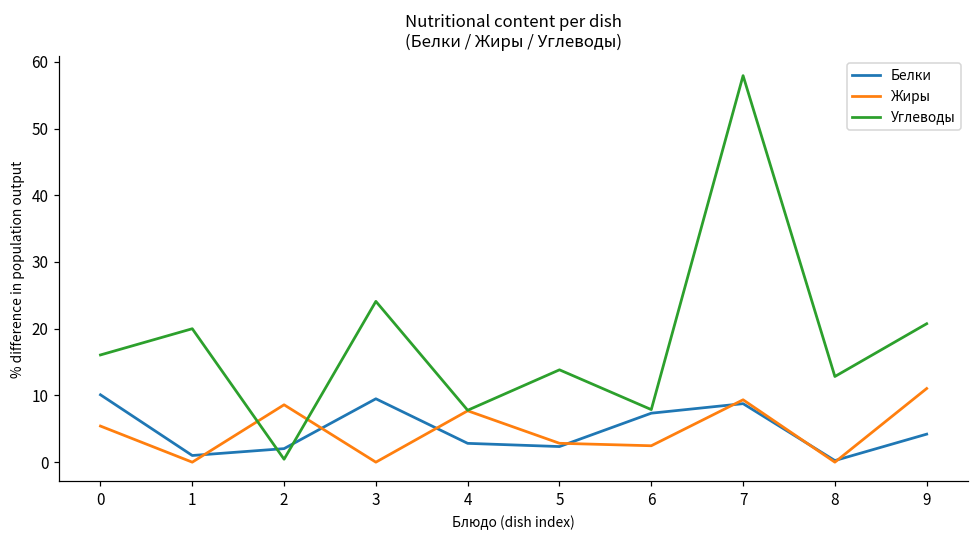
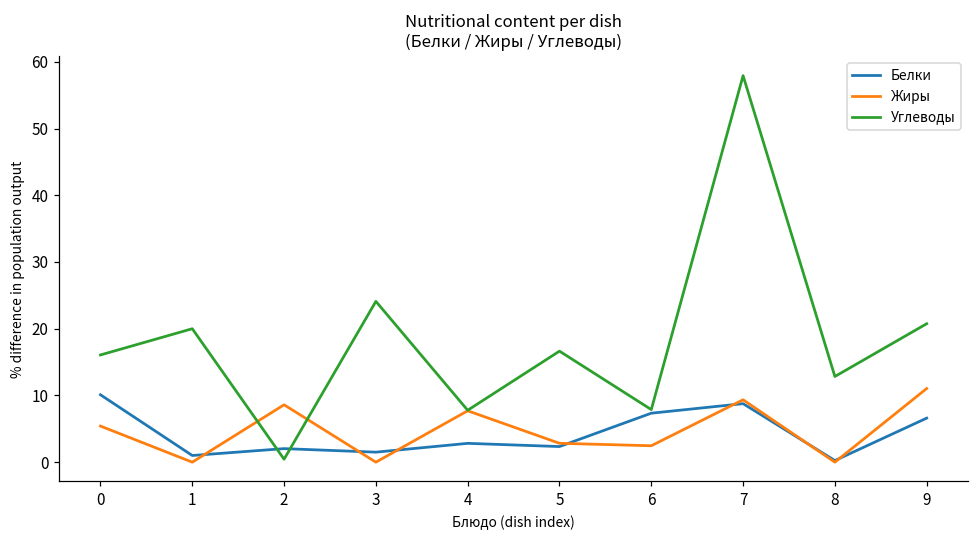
Белки, 3: 10 -> 2
Углеводы, 5: 14 -> 17
Белки, 9: 4 -> 7
